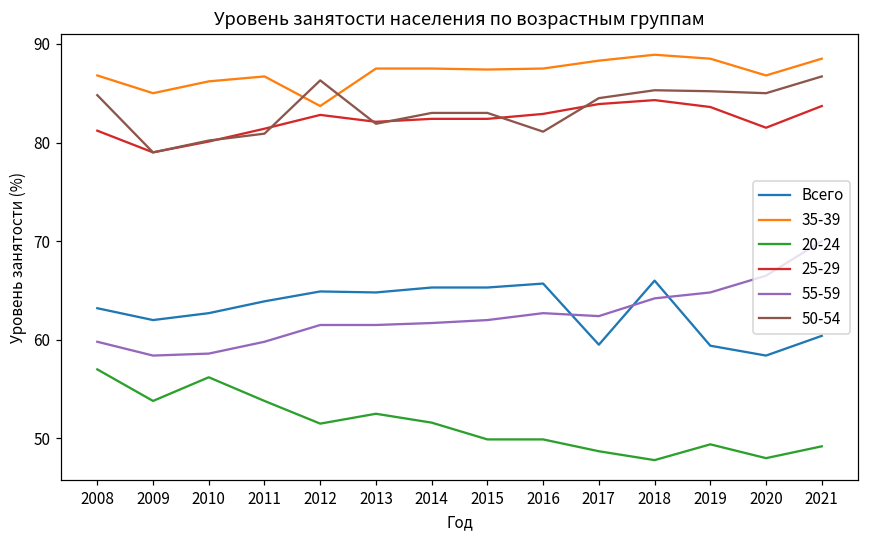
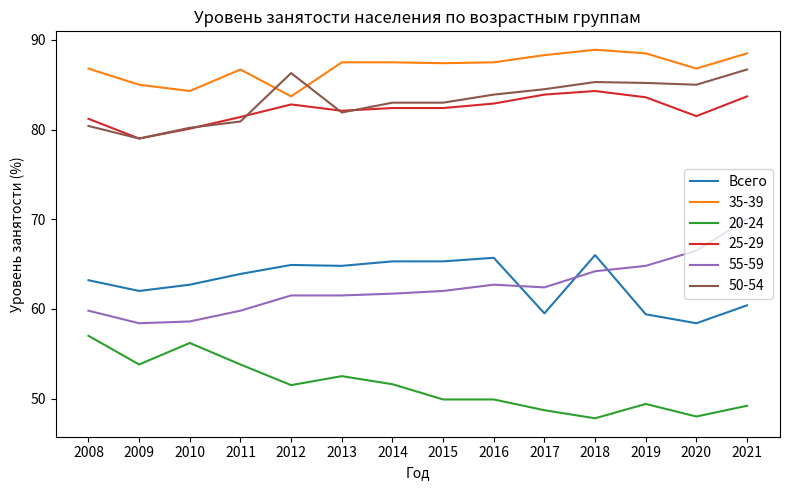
50-54, 2008: 85 -> 80
35-39, 2010: 86 -> 84
50-54, 2016: 81 -> 84
